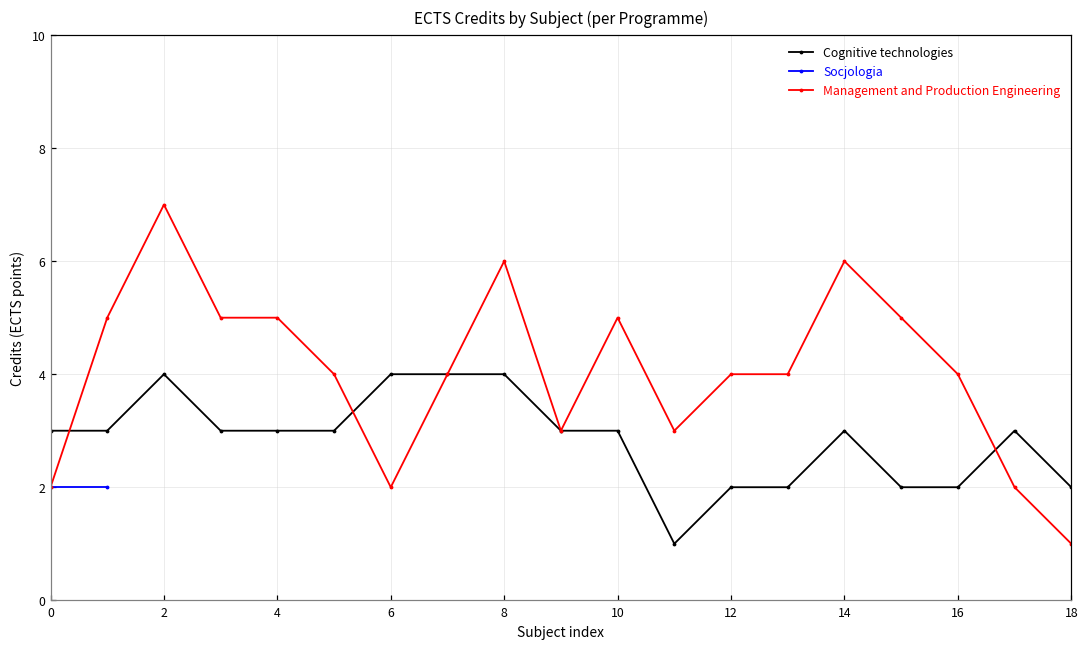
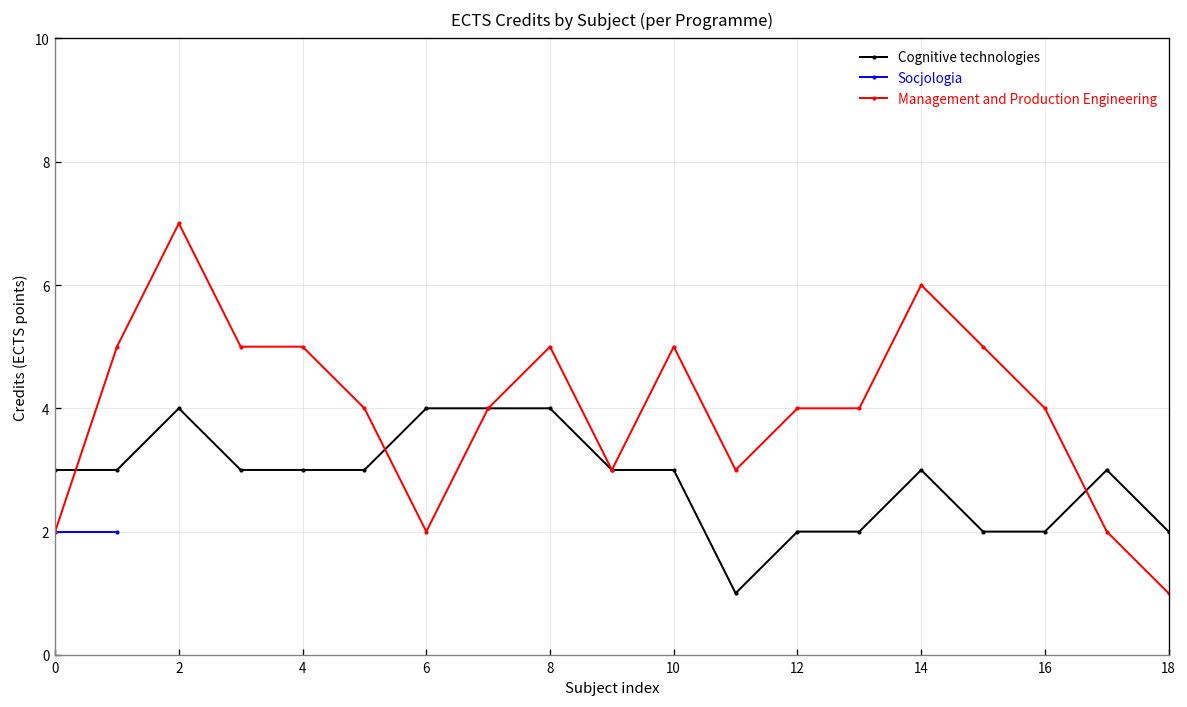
Management and Production Engineering, 8: 6 -> 5
